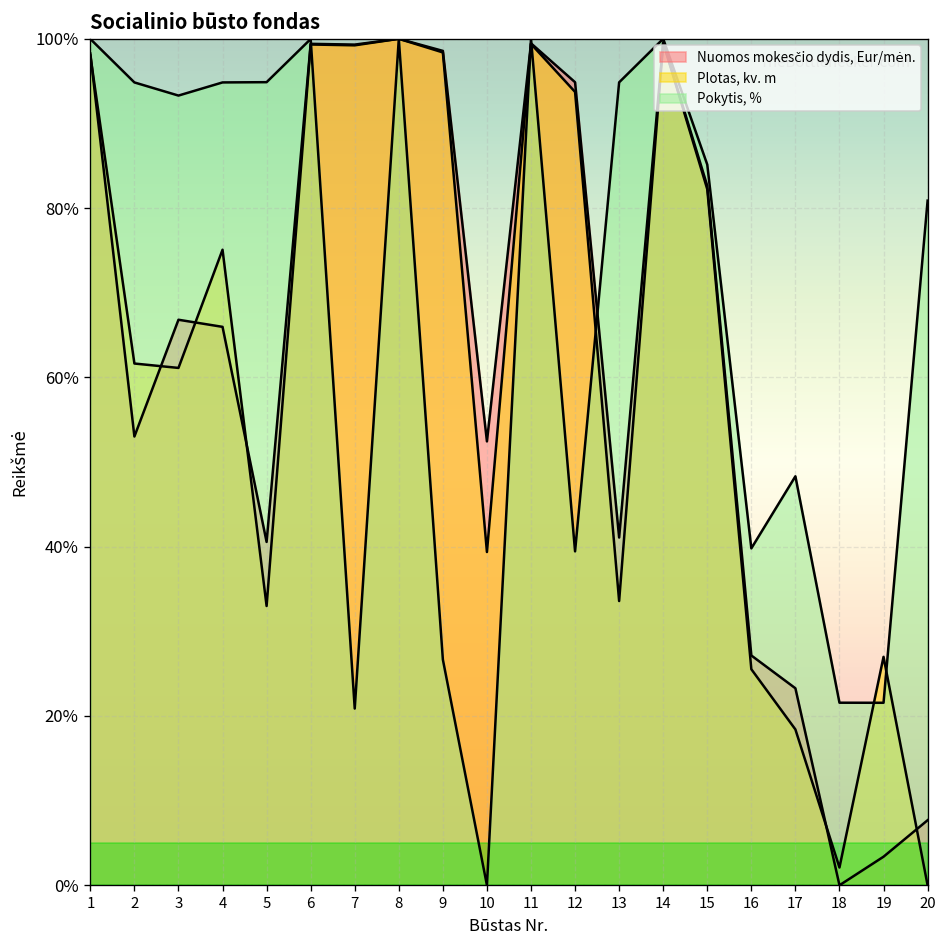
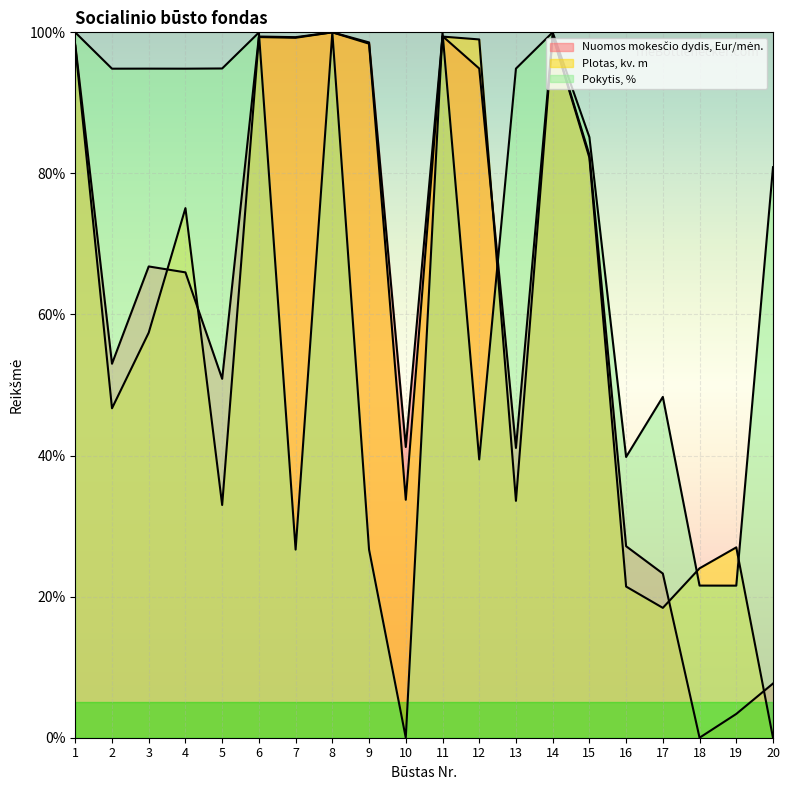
Plotas, kv. m, 2: 62% -> 47%
Plotas, kv. m, 3: 61% -> 57%
Pokytis, %, 3: 93% -> 95%
Nuomos mokesčio dydis, Eur/mėn., 5: 41% -> 51%
Pokytis, %, 7: 21% -> 27%
Nuomos mokesčio dydis, Eur/mėn., 10: 52% -> 41%
Plotas, kv. m, 10: 39% -> 34%
Plotas, kv. m, 12: 94% -> 99%
Plotas, kv. m, 16: 26% -> 21%
Plotas, kv. m, 18: 2% -> 24%
